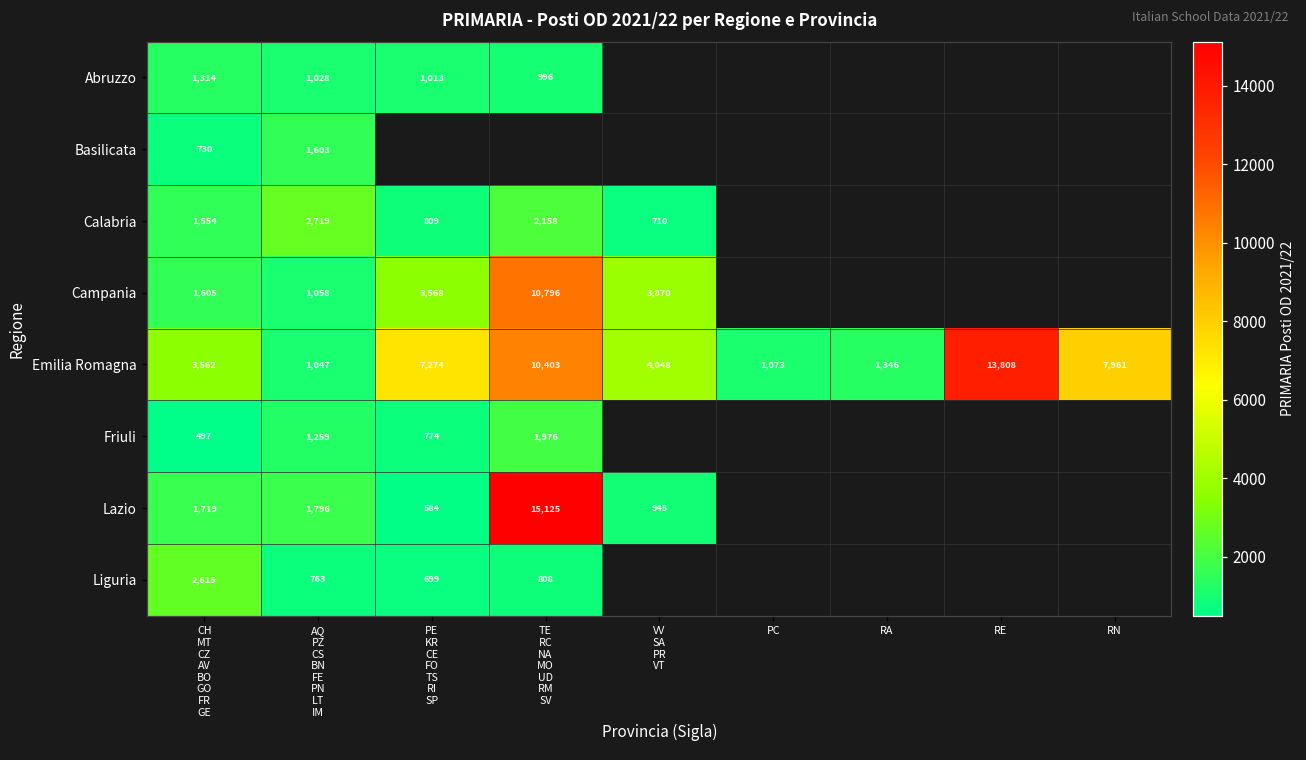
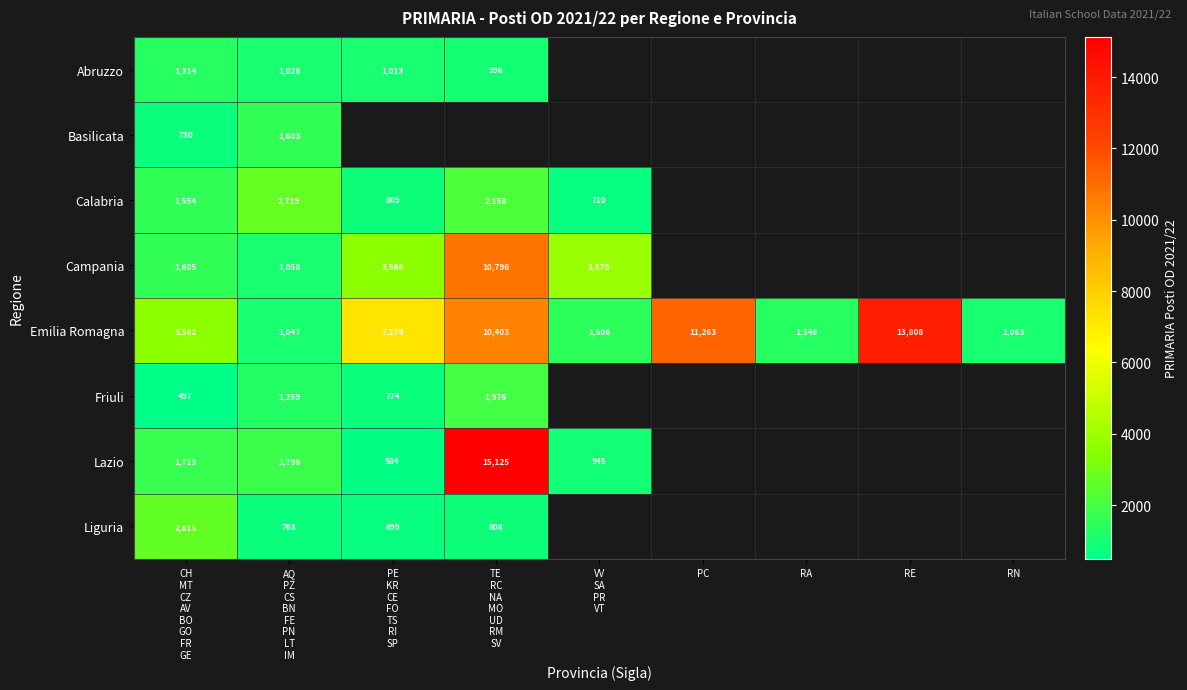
Emilia Romagna, VV SA PR VT: 4,048 -> 1,506
Emilia Romagna, PC: 1,073 -> 11,263
Emilia Romagna, RN: 7,961 -> 1,063
